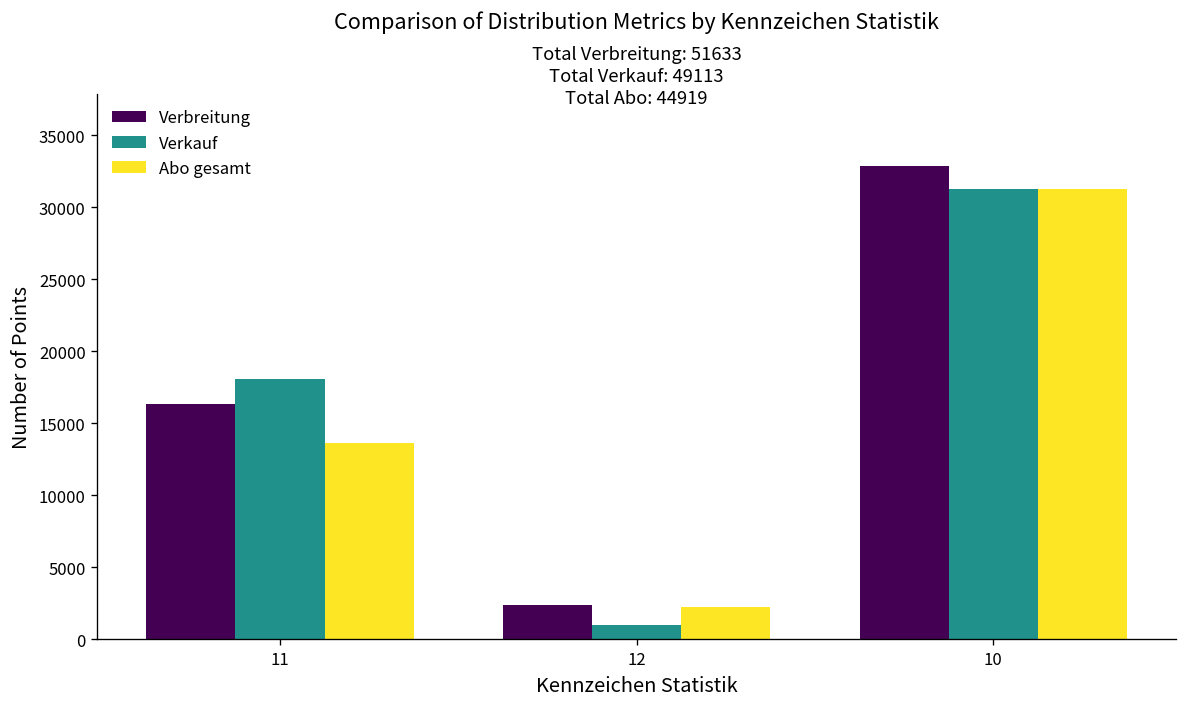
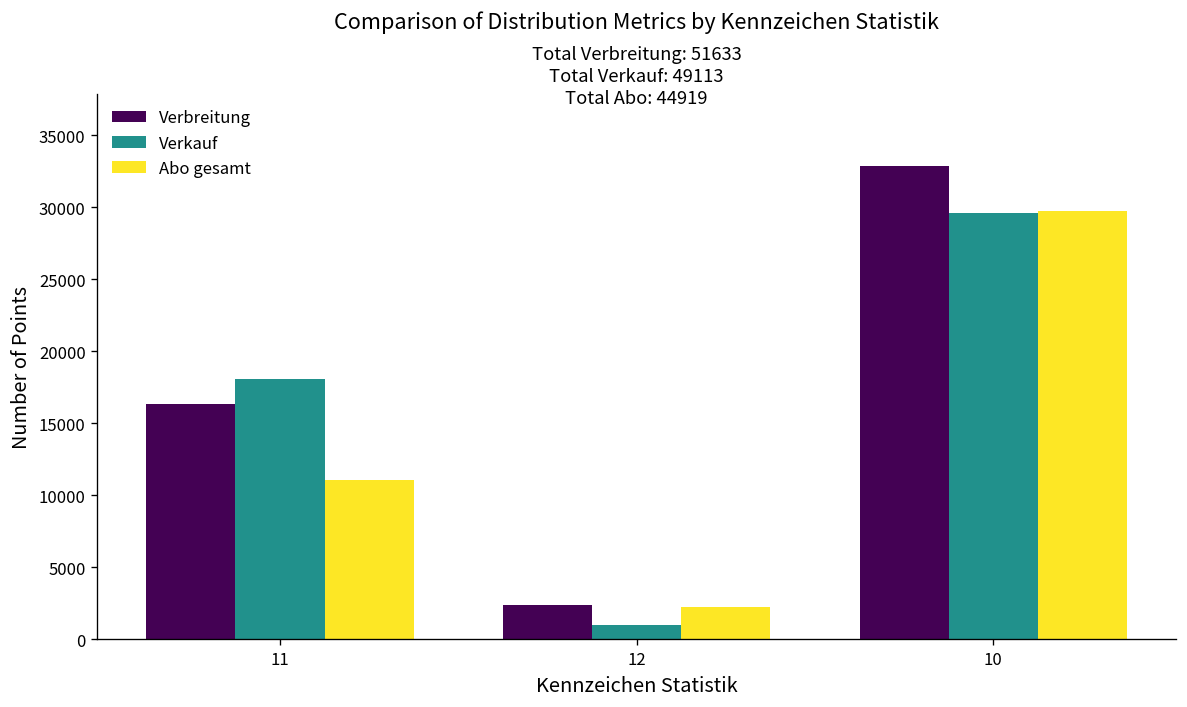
Abo gesamt, 11: 13600 -> 11000
Verkauf, 10: 31200 -> 29600
Abo gesamt, 10: 31300 -> 29700
